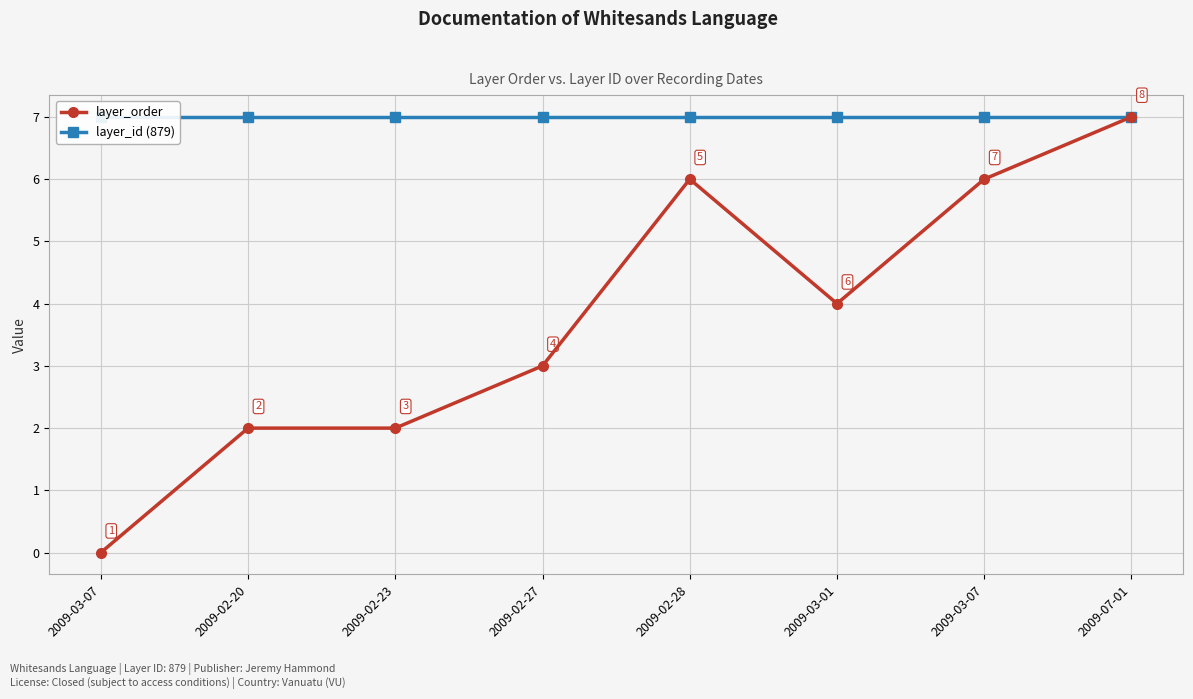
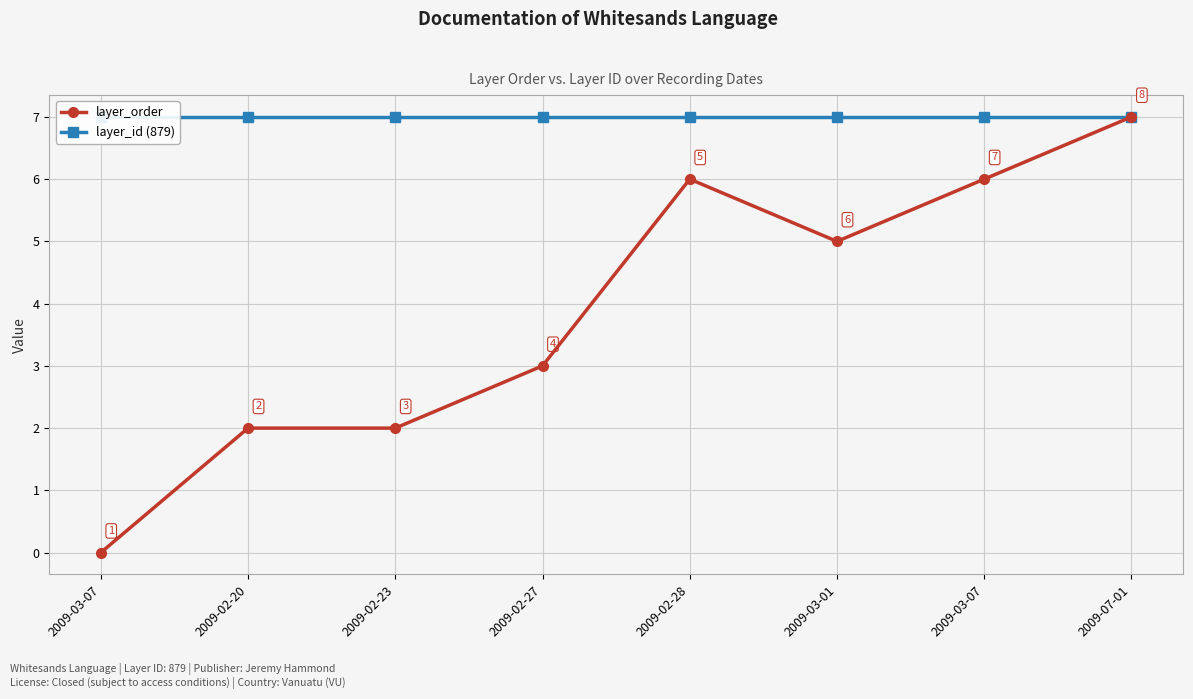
layer_order, 2009-03-01: 4 -> 5
